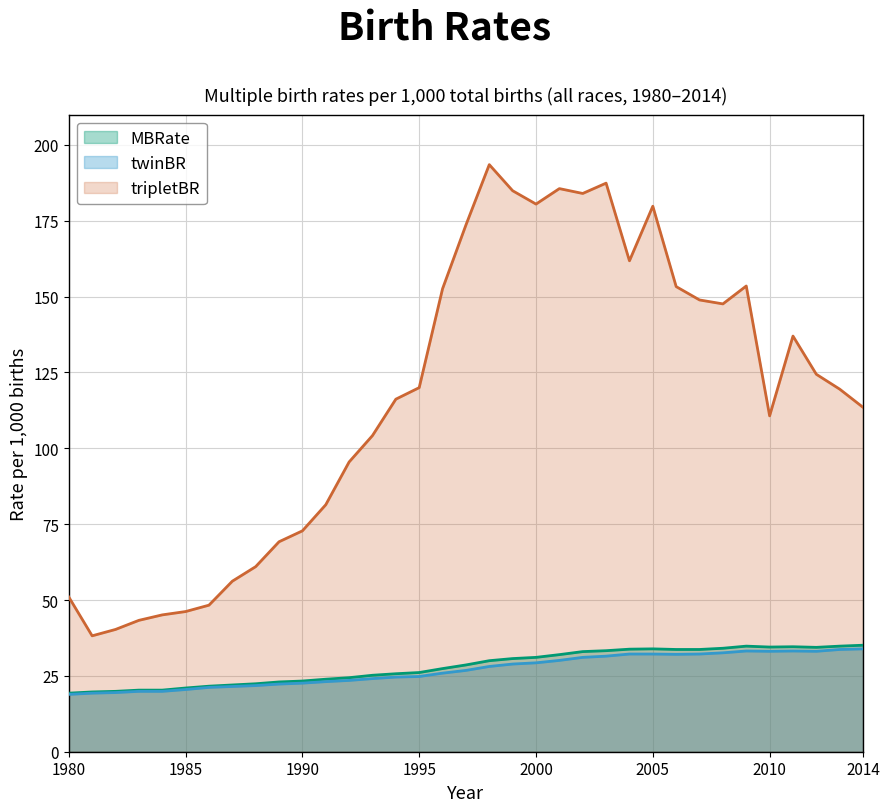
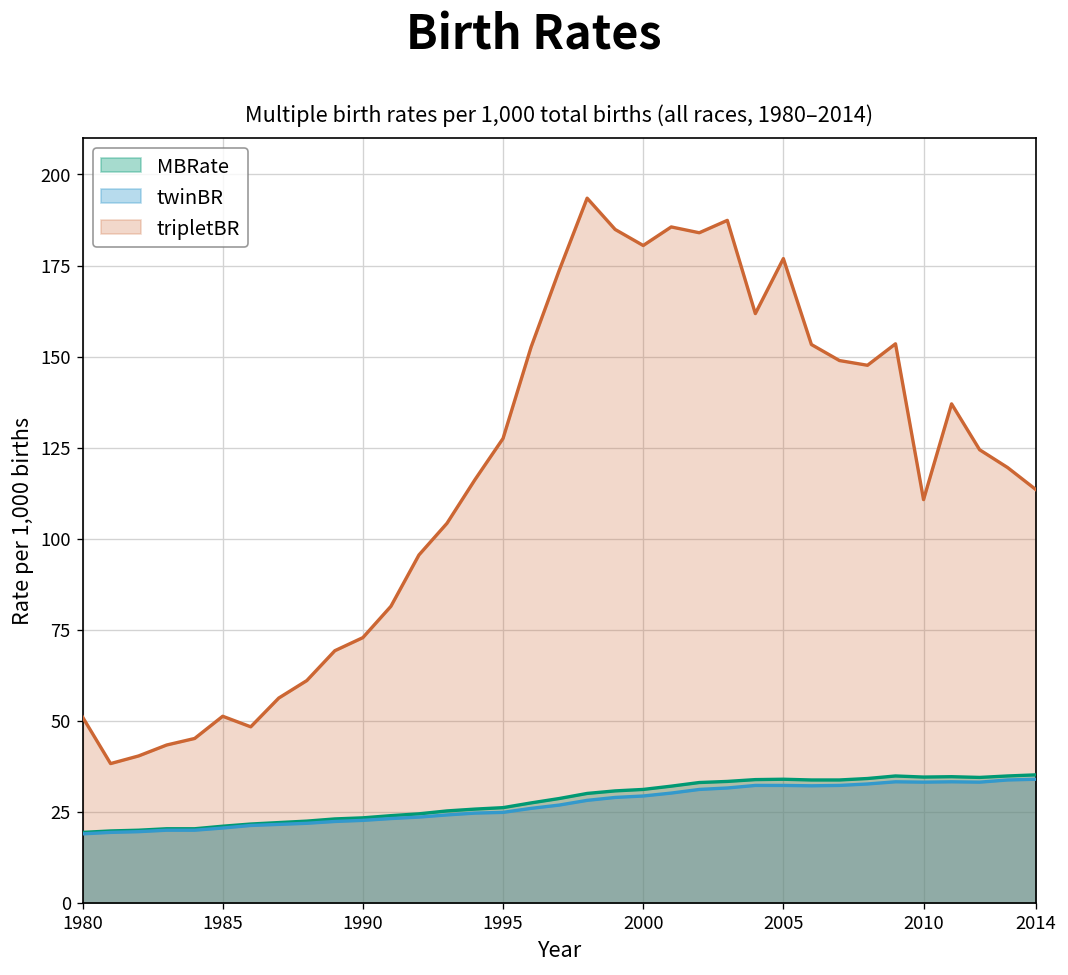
tripletBR, 1985: 46 -> 51
tripletBR, 1995: 120 -> 128
tripletBR, 2005: 180 -> 177
